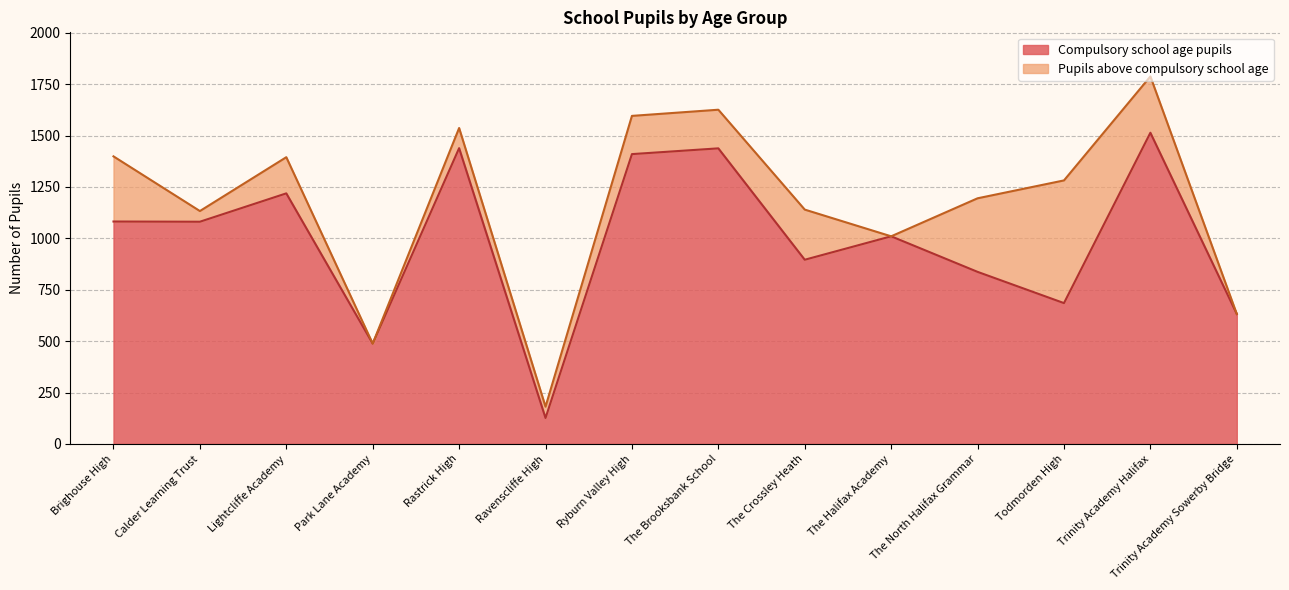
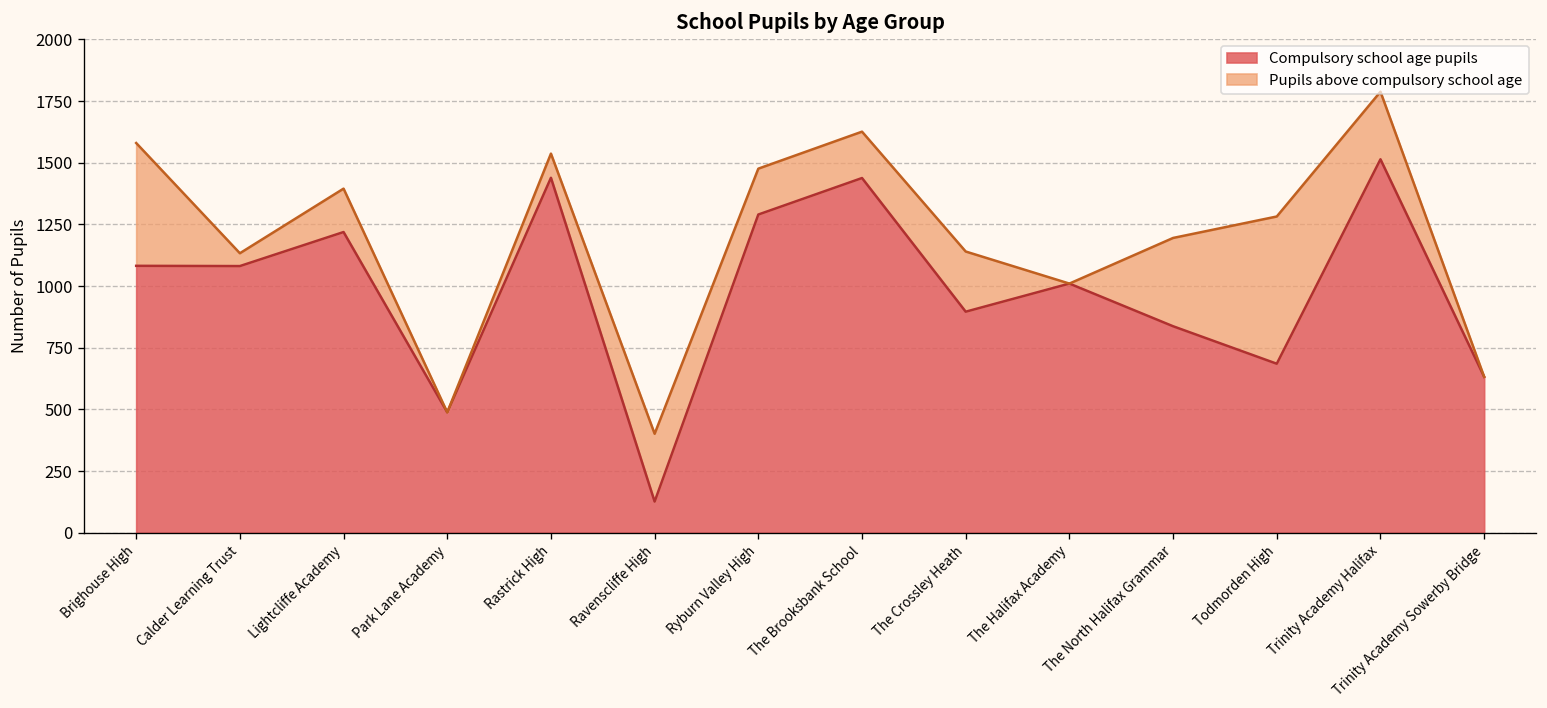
Pupils above compulsory school age, Brighouse High: 320 -> 500
Pupils above compulsory school age, Ravenscliffe High: 60 -> 280
Compulsory school age pupils, Ryburn Valley High: 1410 -> 1290
